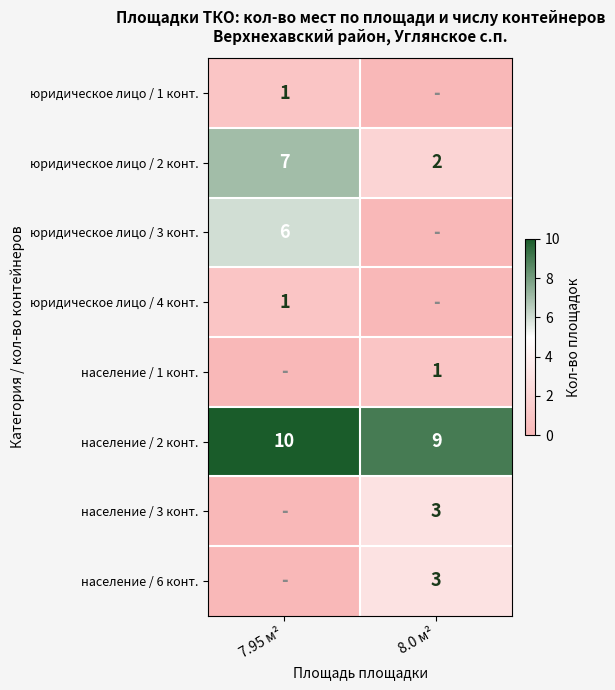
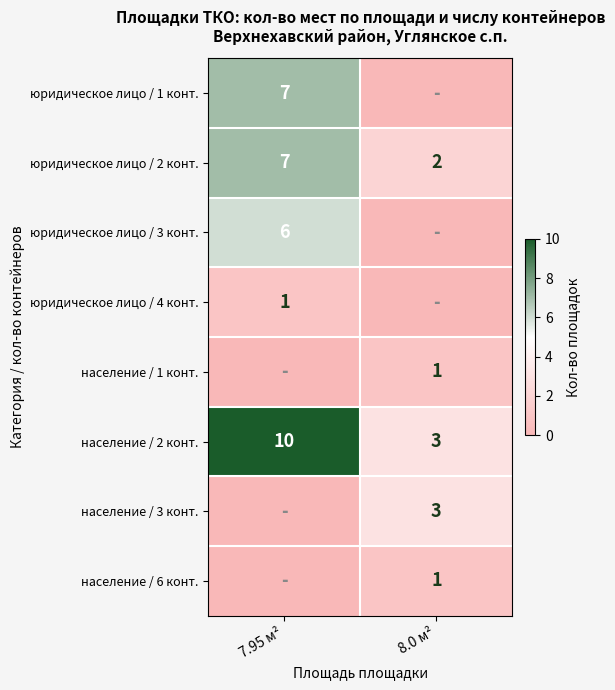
юридическое лицо / 1 конт., 7.95 м²: 1 -> 7
население / 2 конт., 8.0 м²: 9 -> 3
население / 6 конт., 8.0 м²: 3 -> 1
